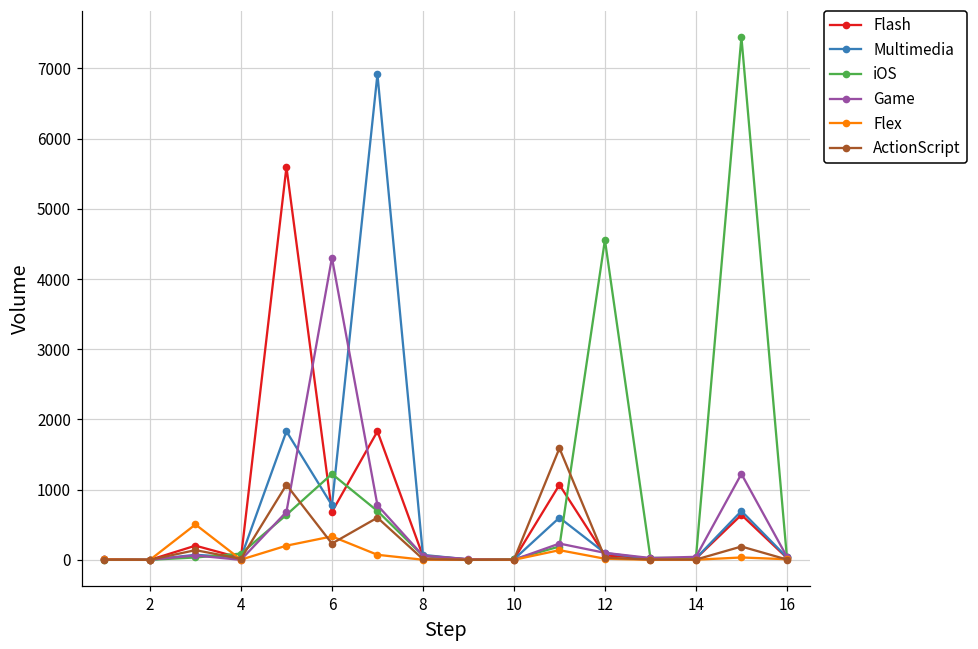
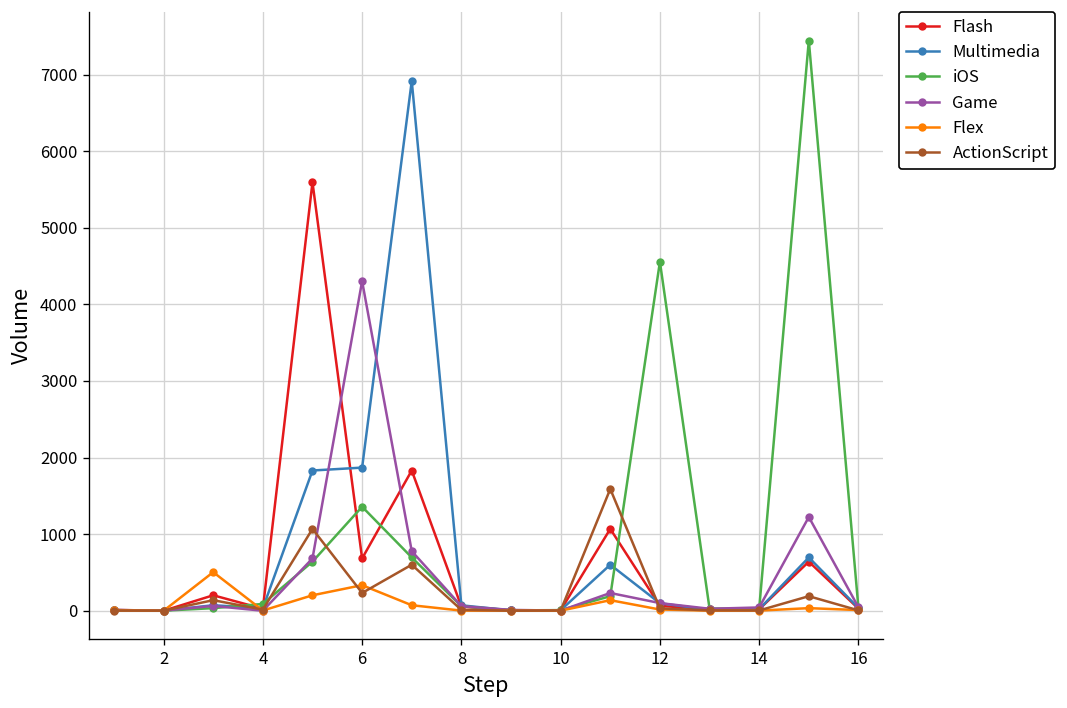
Multimedia, 6: 800 -> 1900
iOS, 6: 1200 -> 1400
